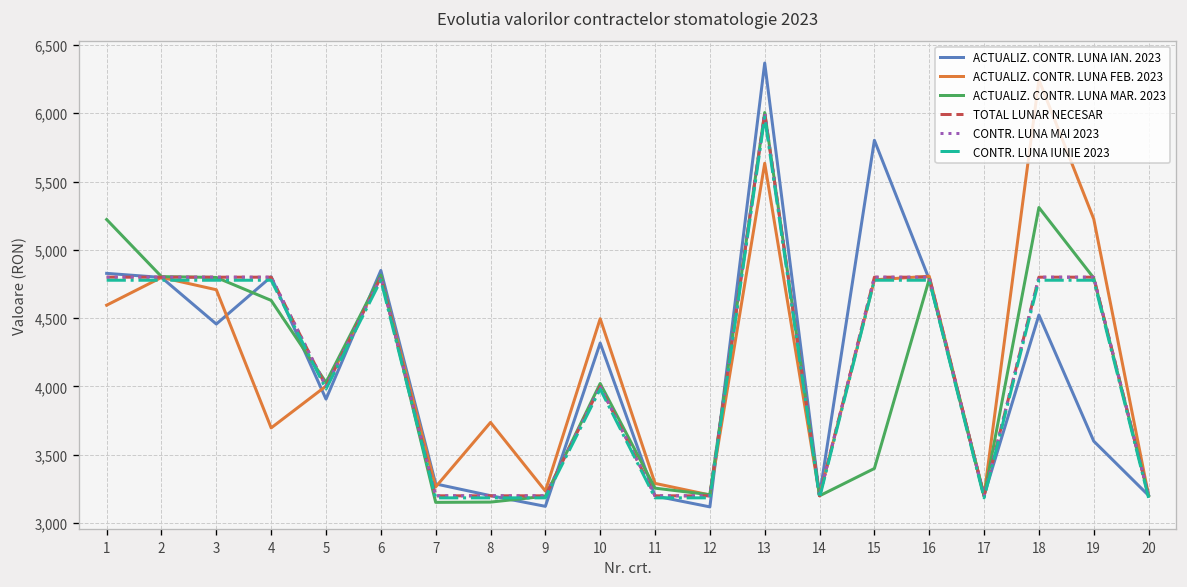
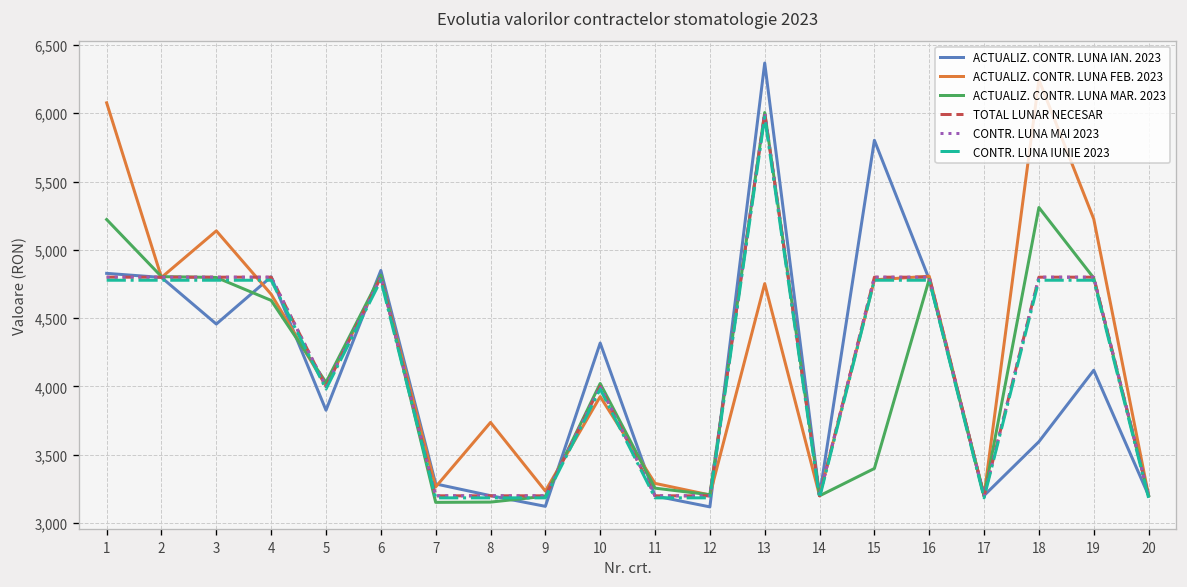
ACTUALIZ. CONTR. LUNA FEB. 2023, 1: 4,600 -> 6,080
ACTUALIZ. CONTR. LUNA FEB. 2023, 3: 4,710 -> 5,140
ACTUALIZ. CONTR. LUNA FEB. 2023, 4: 3,700 -> 4,680
ACTUALIZ. CONTR. LUNA IAN. 2023, 5: 3,910 -> 3,830
ACTUALIZ. CONTR. LUNA FEB. 2023, 10: 4,500 -> 3,930
ACTUALIZ. CONTR. LUNA FEB. 2023, 13: 5,630 -> 4,750
ACTUALIZ. CONTR. LUNA IAN. 2023, 18: 4,520 -> 3,600
ACTUALIZ. CONTR. LUNA IAN. 2023, 19: 3,600 -> 4,120
